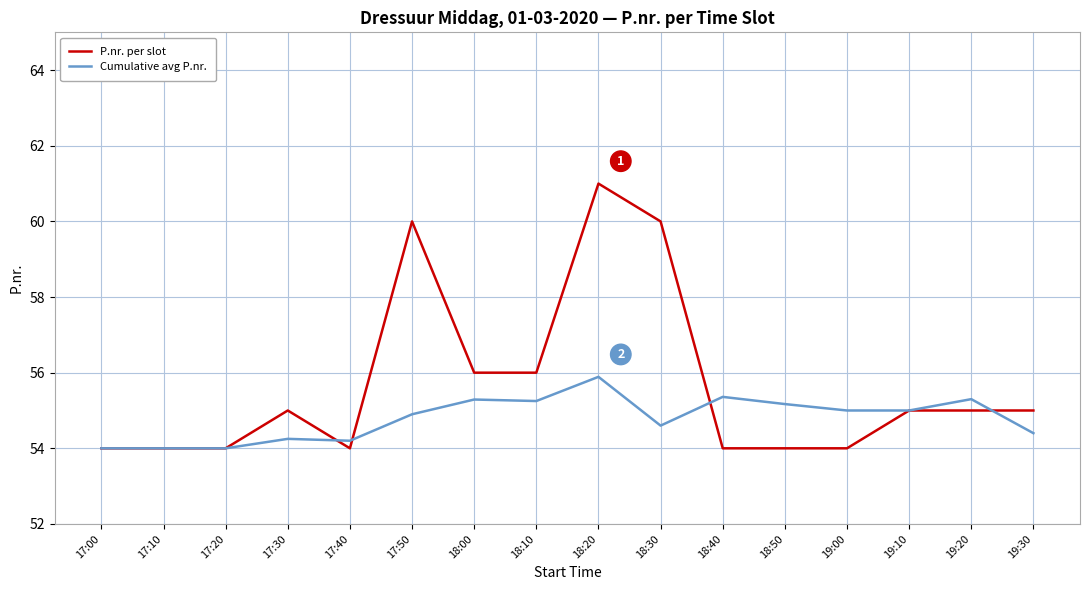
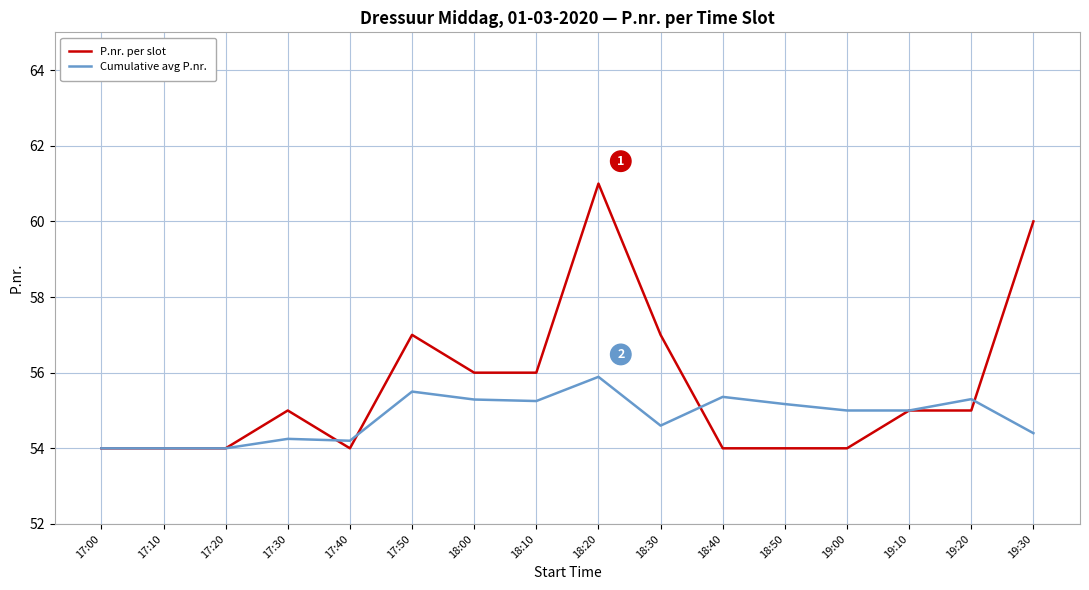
P.nr. per slot, 17:50: 60 -> 57
Cumulative avg P.nr., 17:50: 54.9 -> 55.5
P.nr. per slot, 18:30: 60 -> 57
P.nr. per slot, 19:30: 55 -> 60
